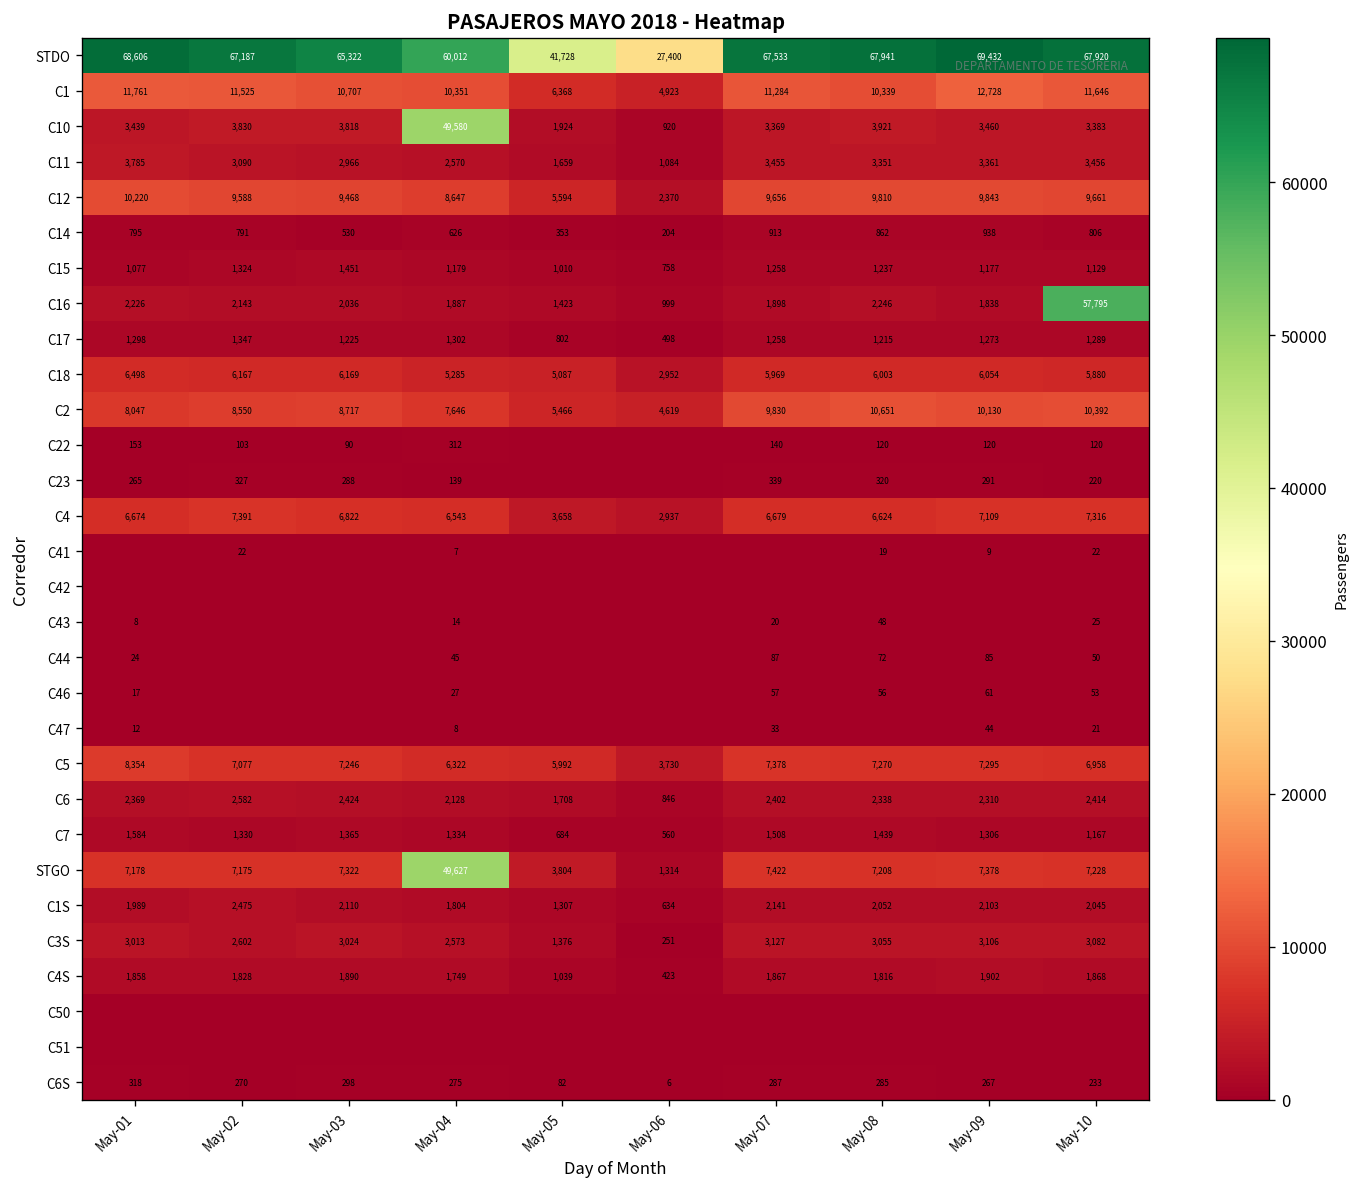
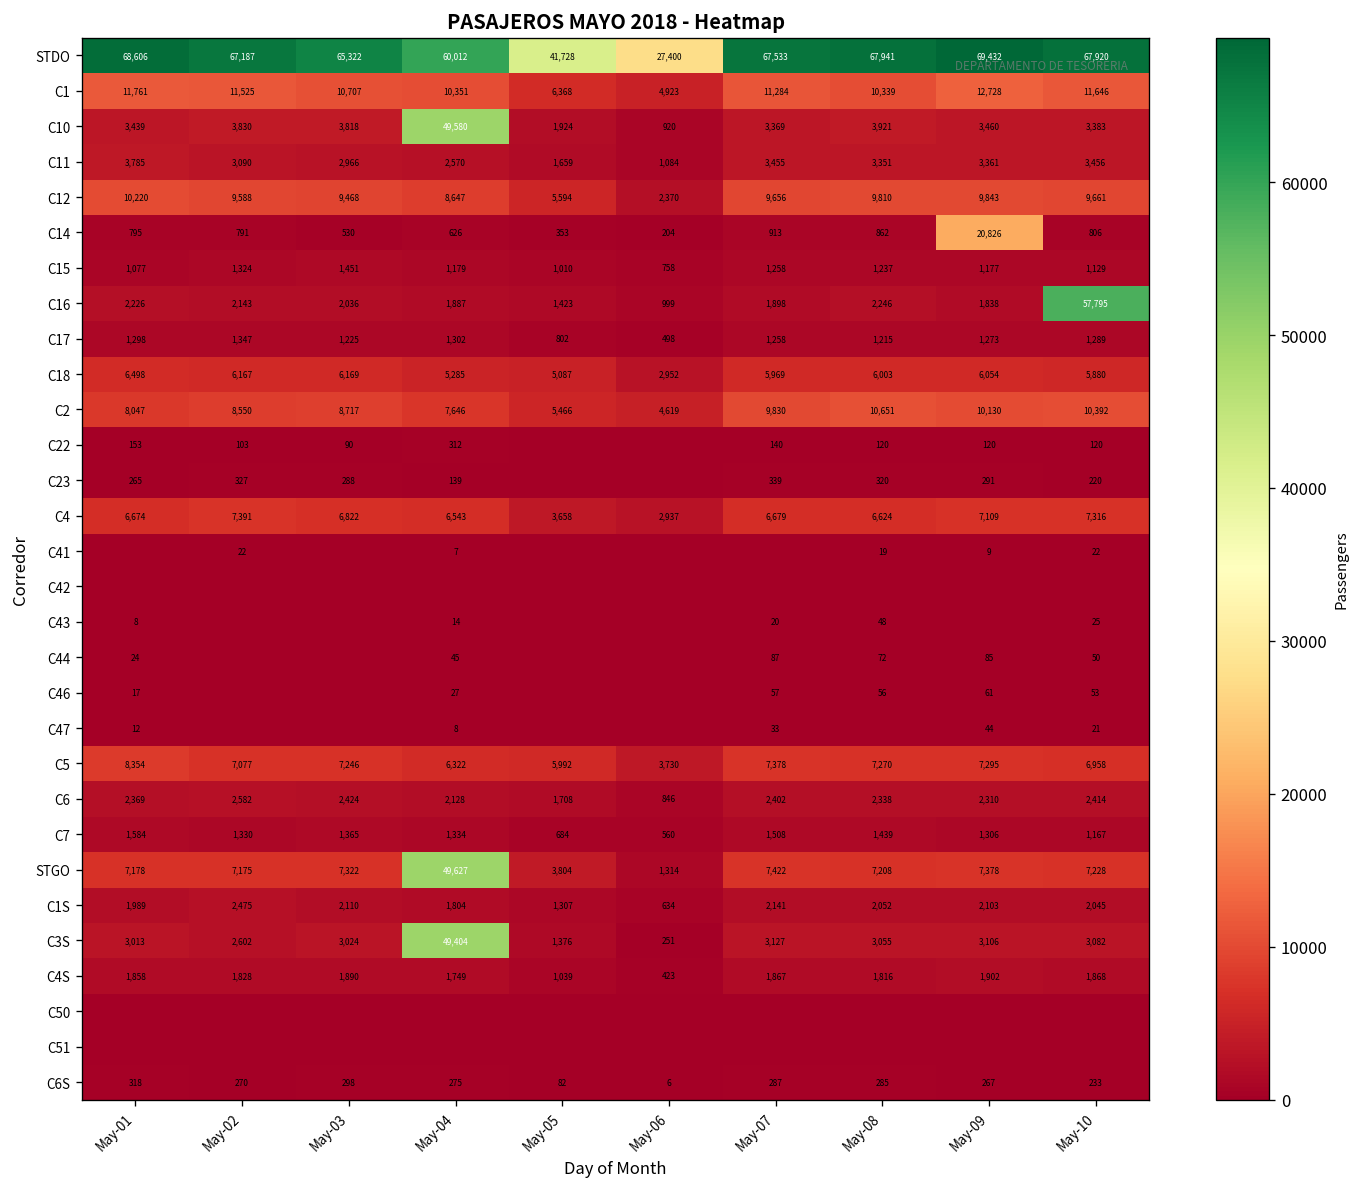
C14, May-09: 938 -> 20,826
C3S, May-04: 2,573 -> 49,404
